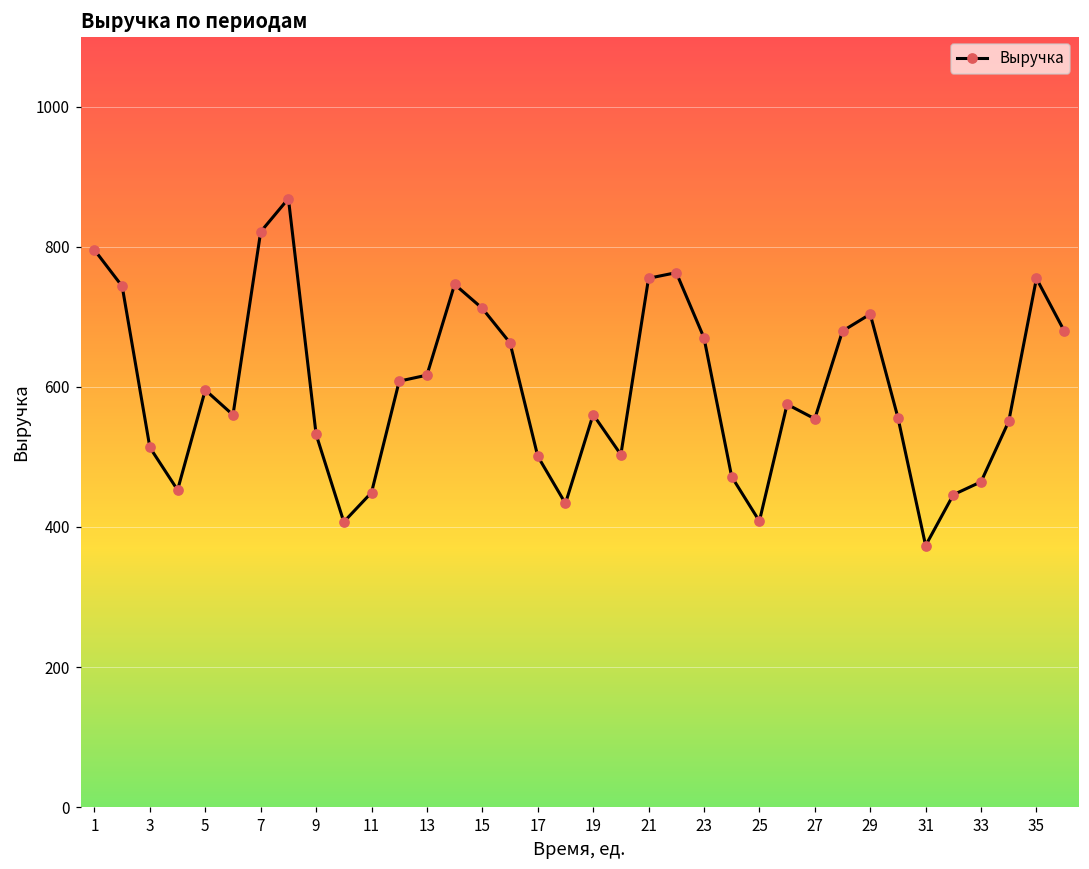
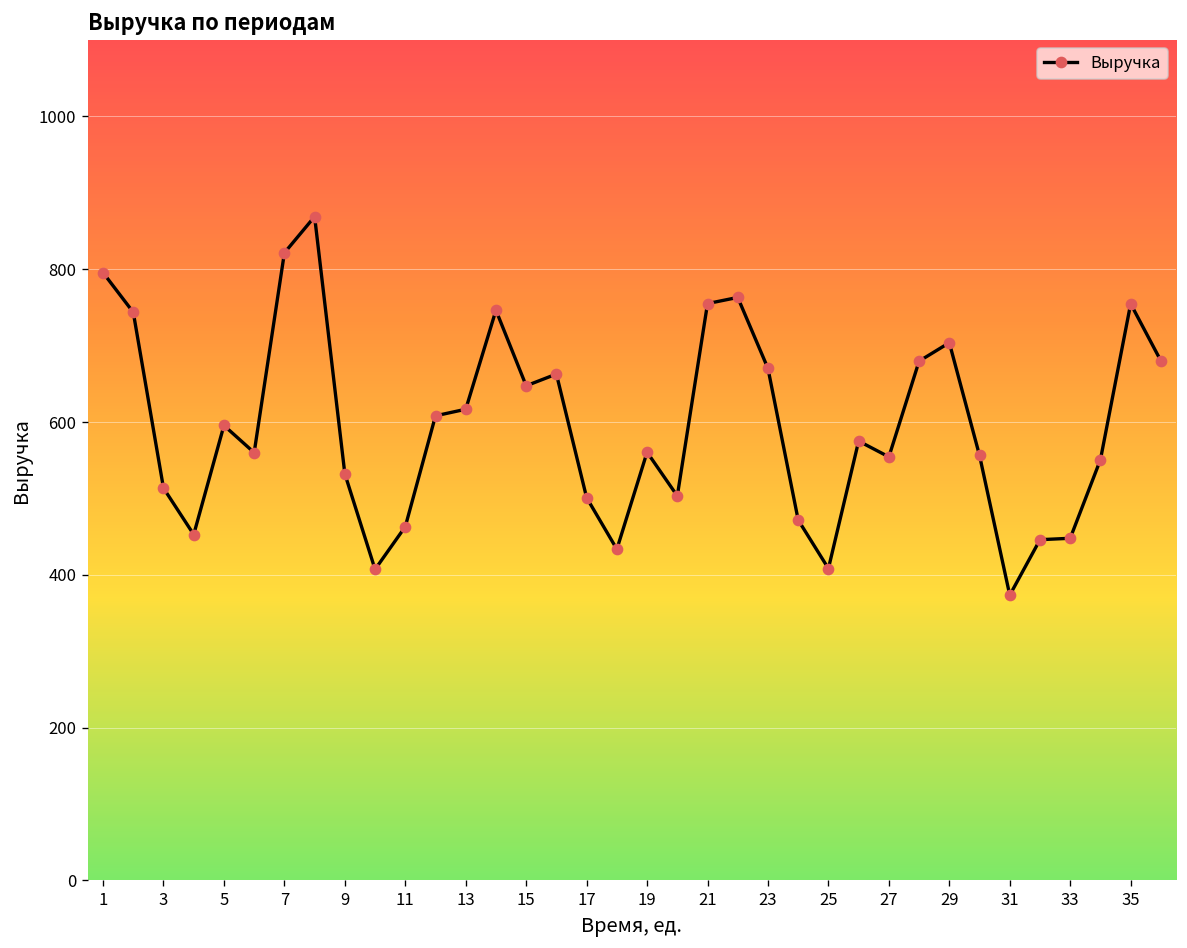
11: 450 -> 460
15: 710 -> 650
33: 460 -> 450
